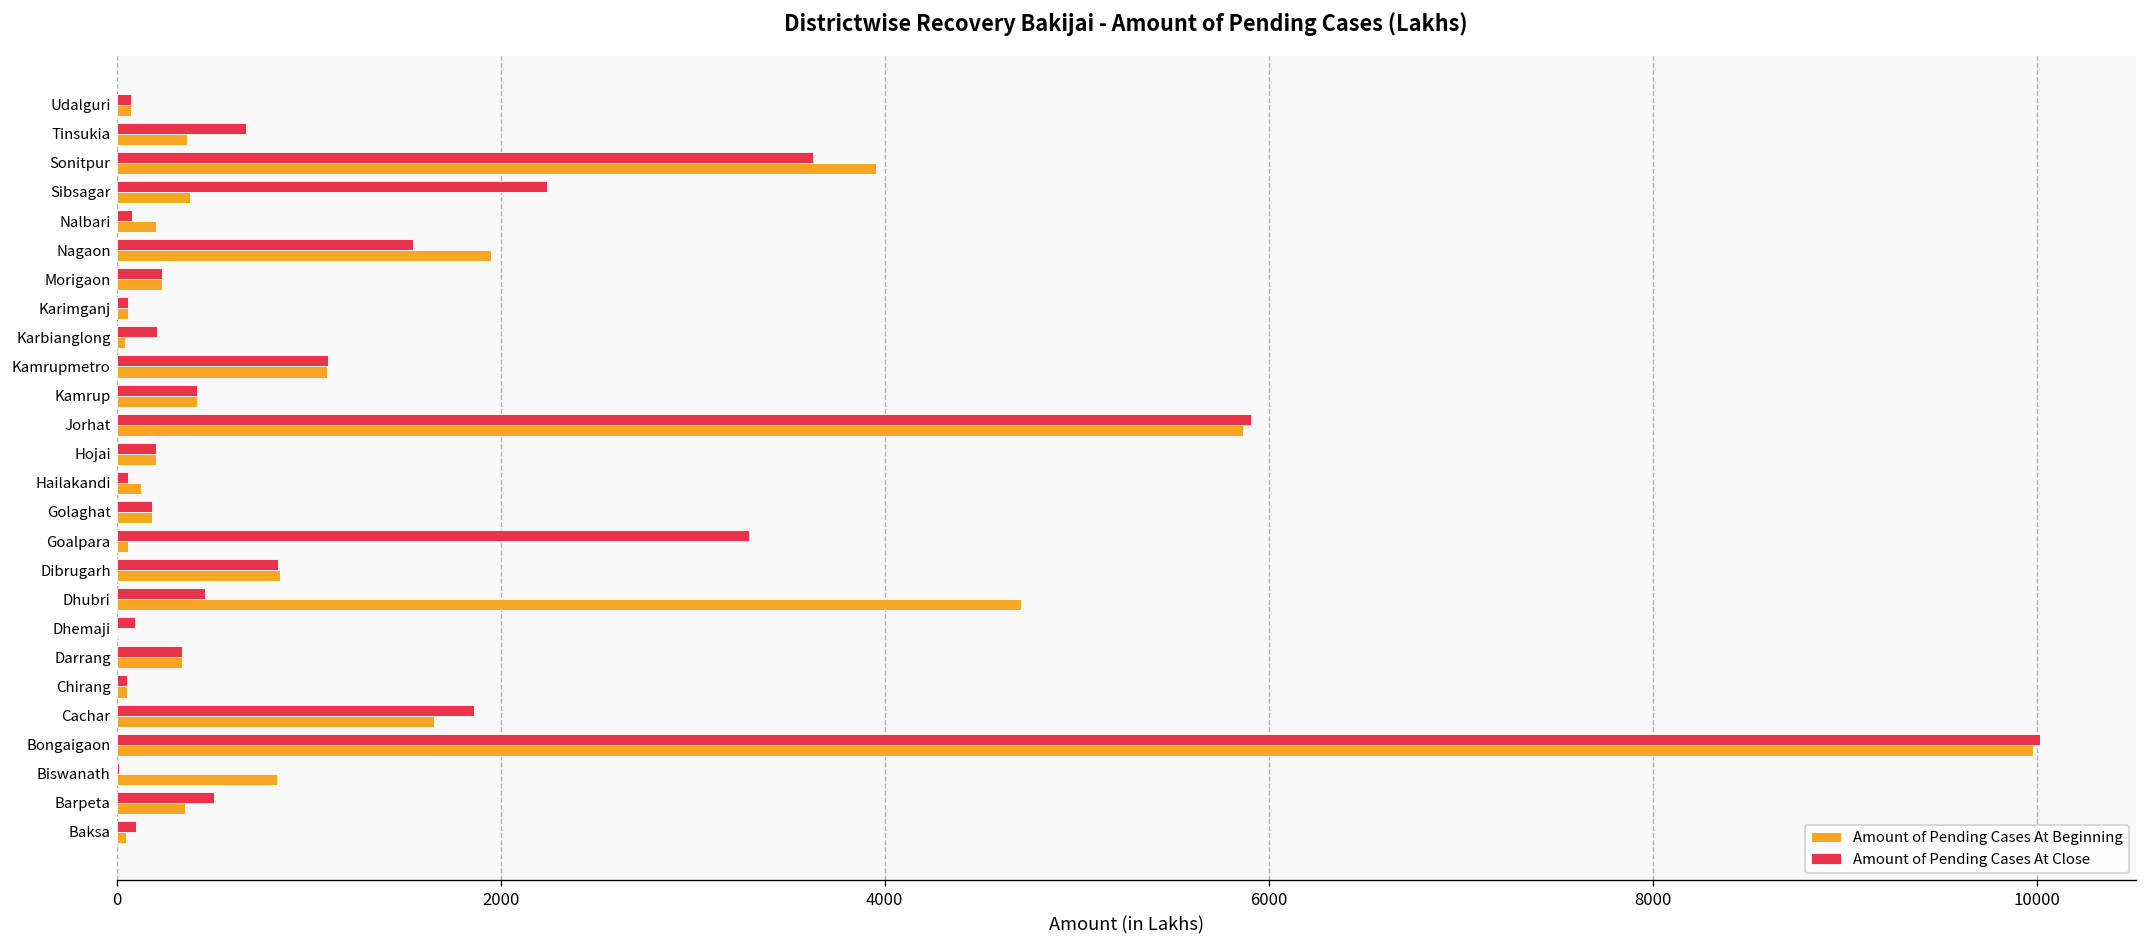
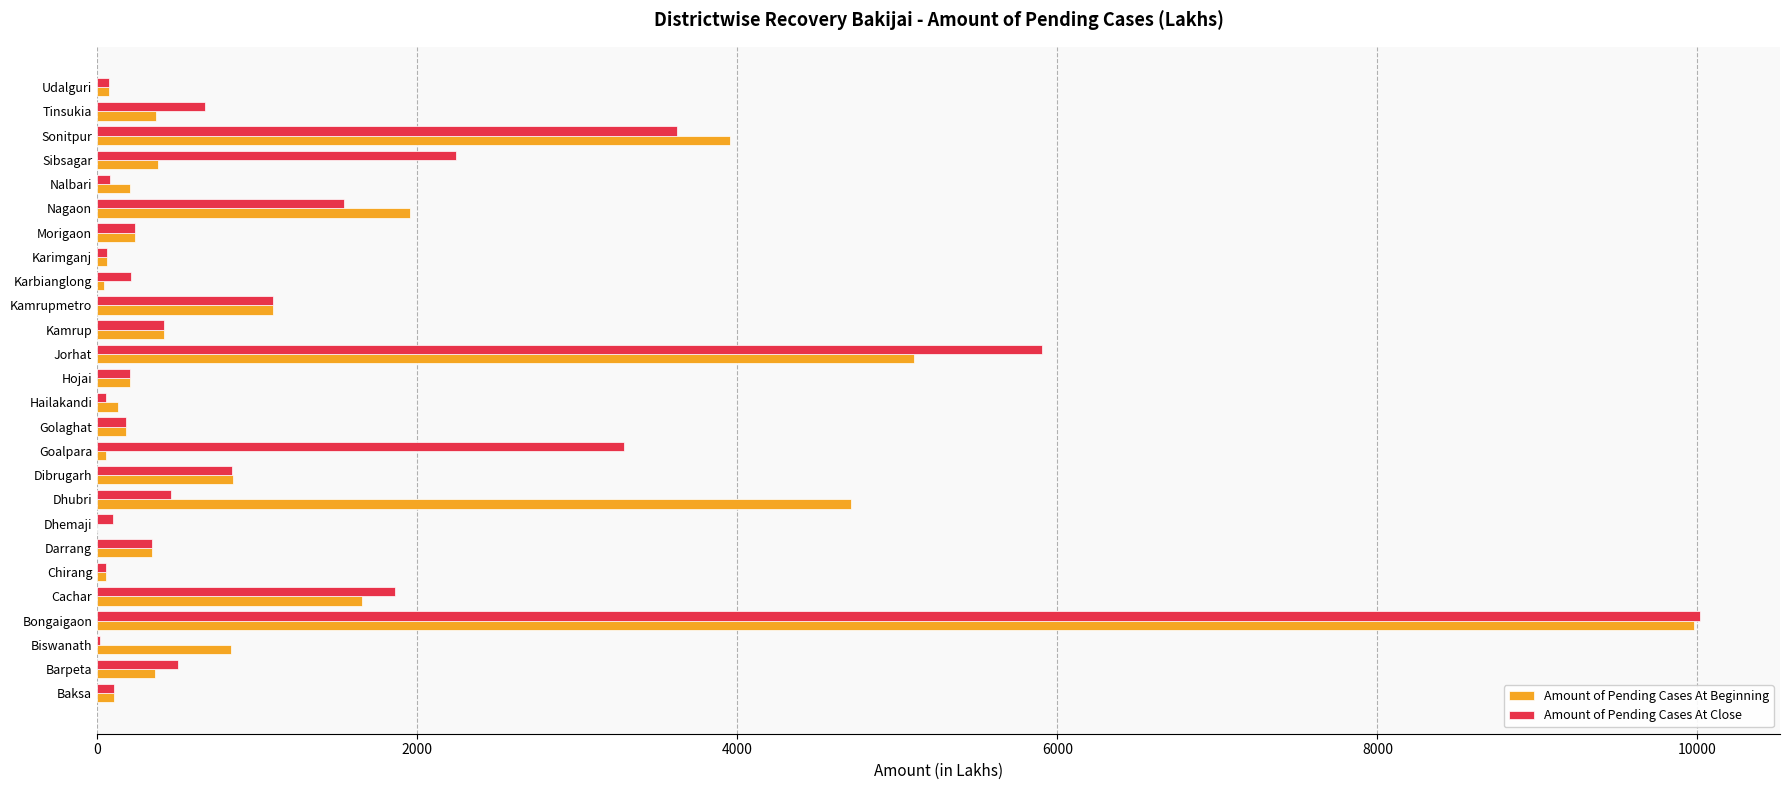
Amount of Pending Cases At Beginning, Jorhat: 5870 -> 5110
Amount of Pending Cases At Beginning, Baksa: 50 -> 100
